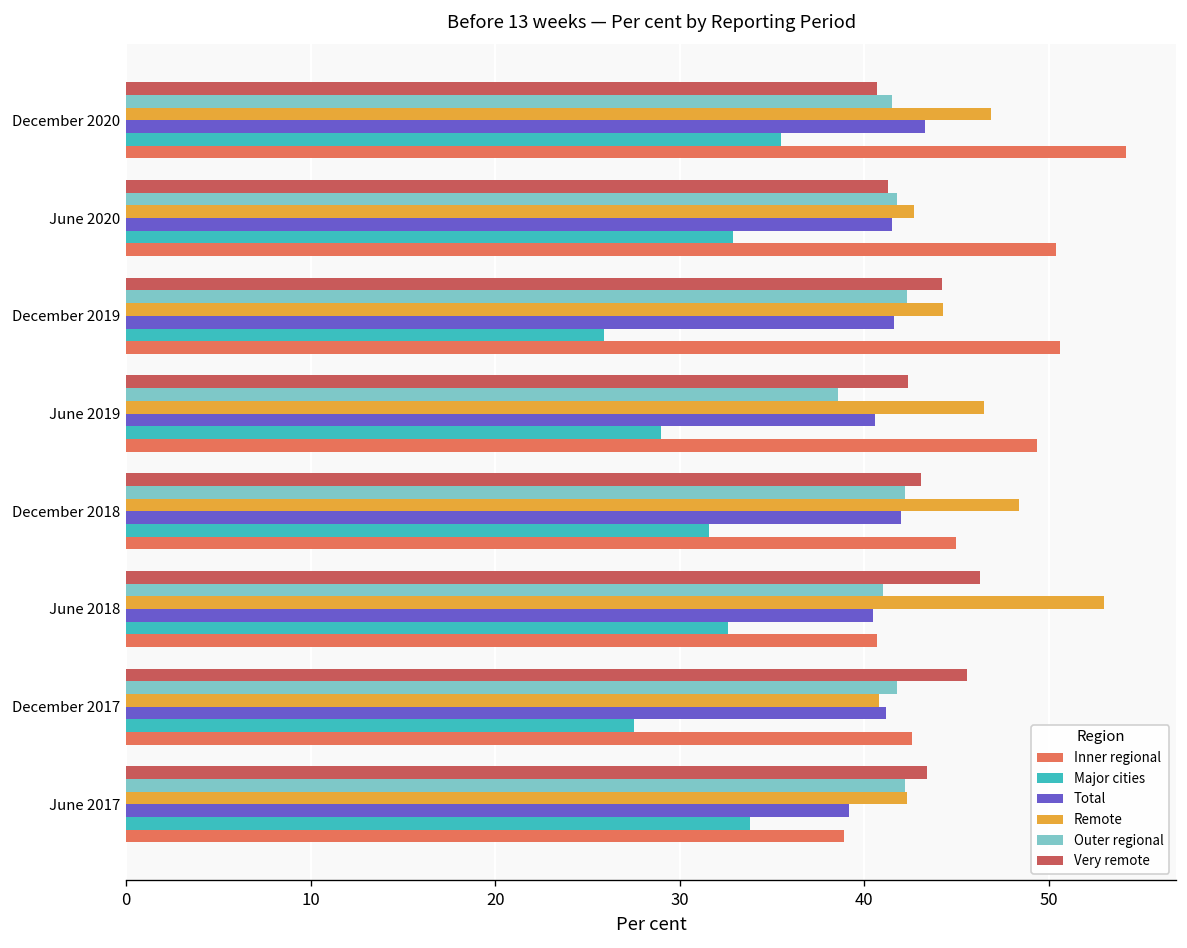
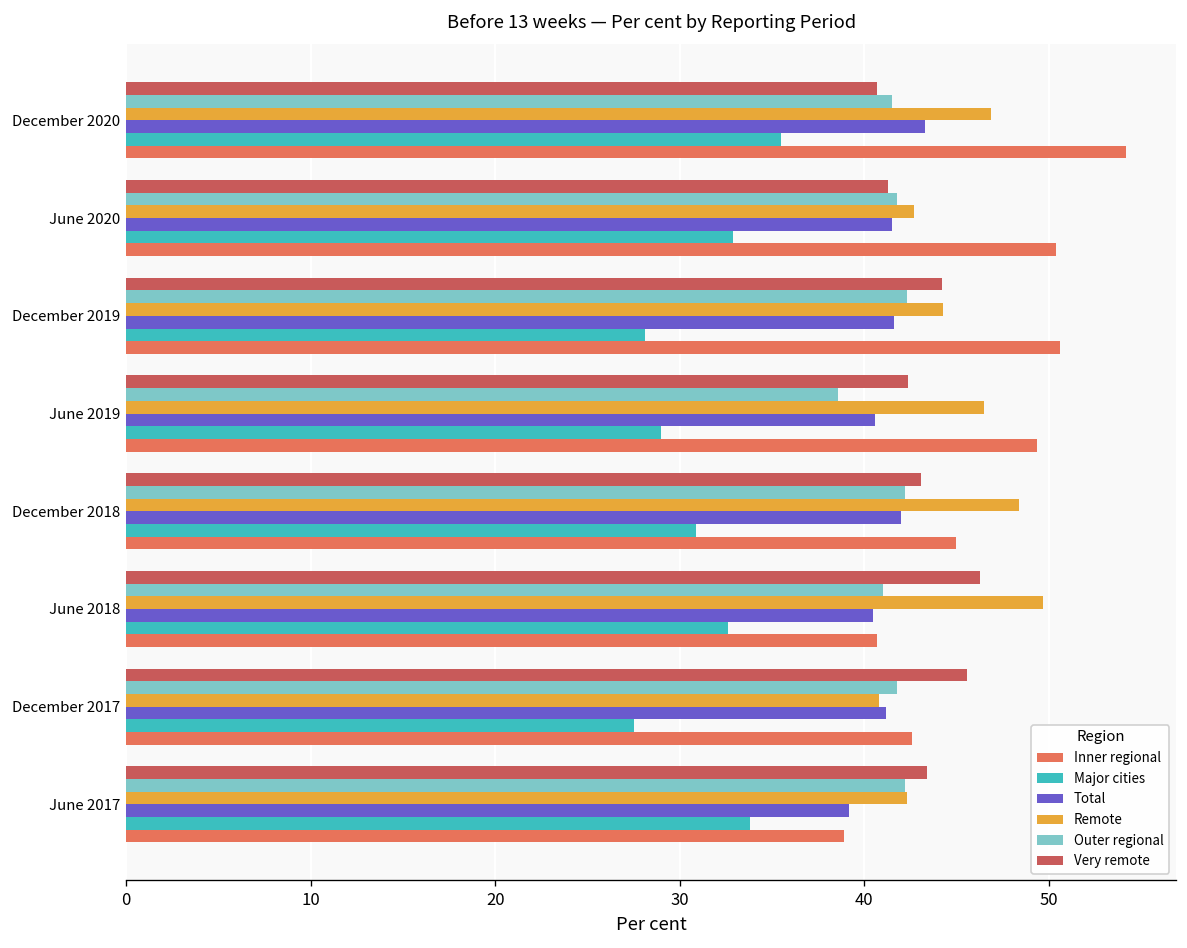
Major cities, December 2019: 25.9 -> 28.1
Major cities, December 2018: 31.6 -> 30.9
Remote, June 2018: 53.0 -> 49.7
